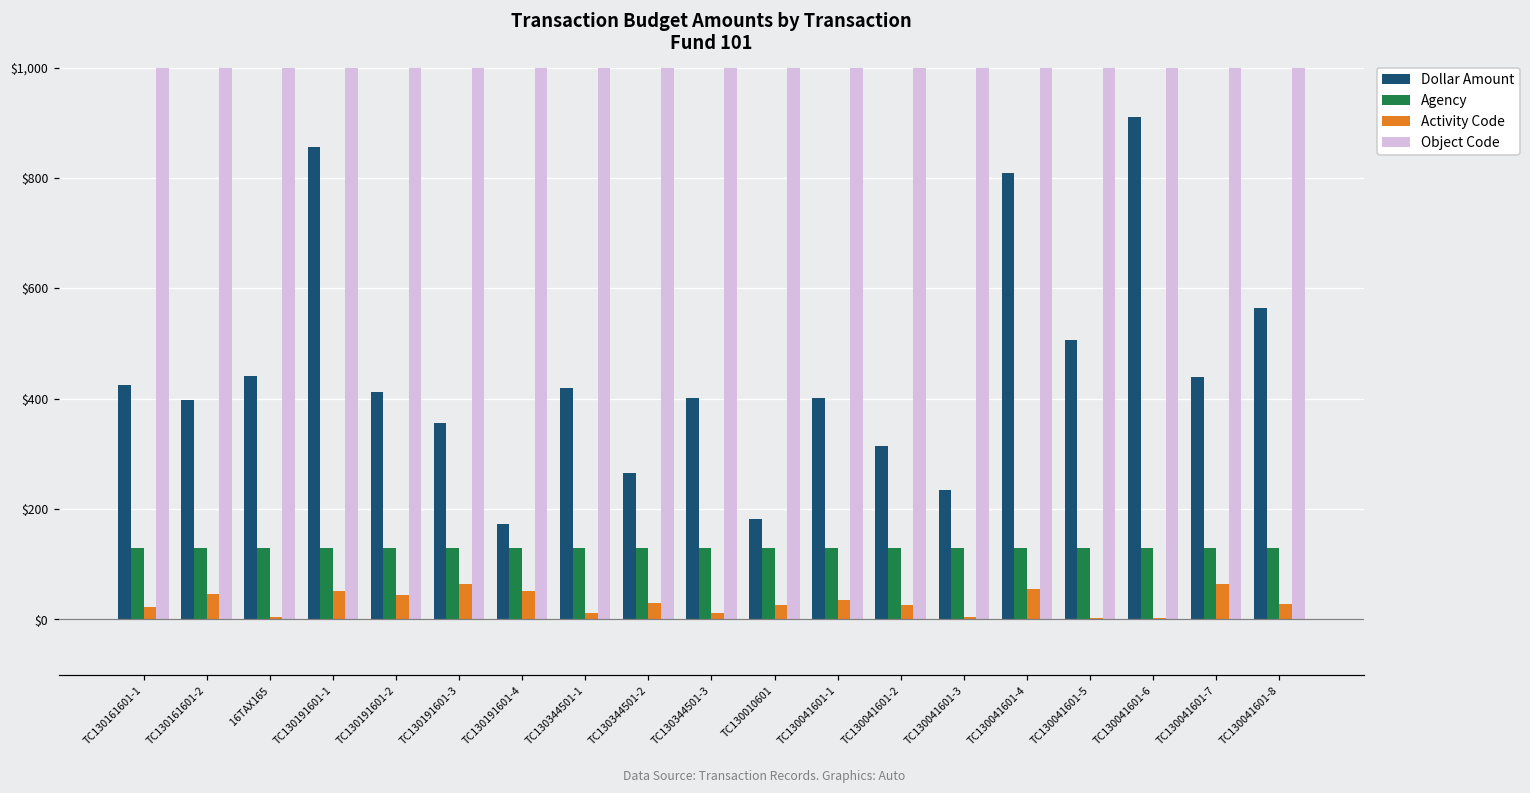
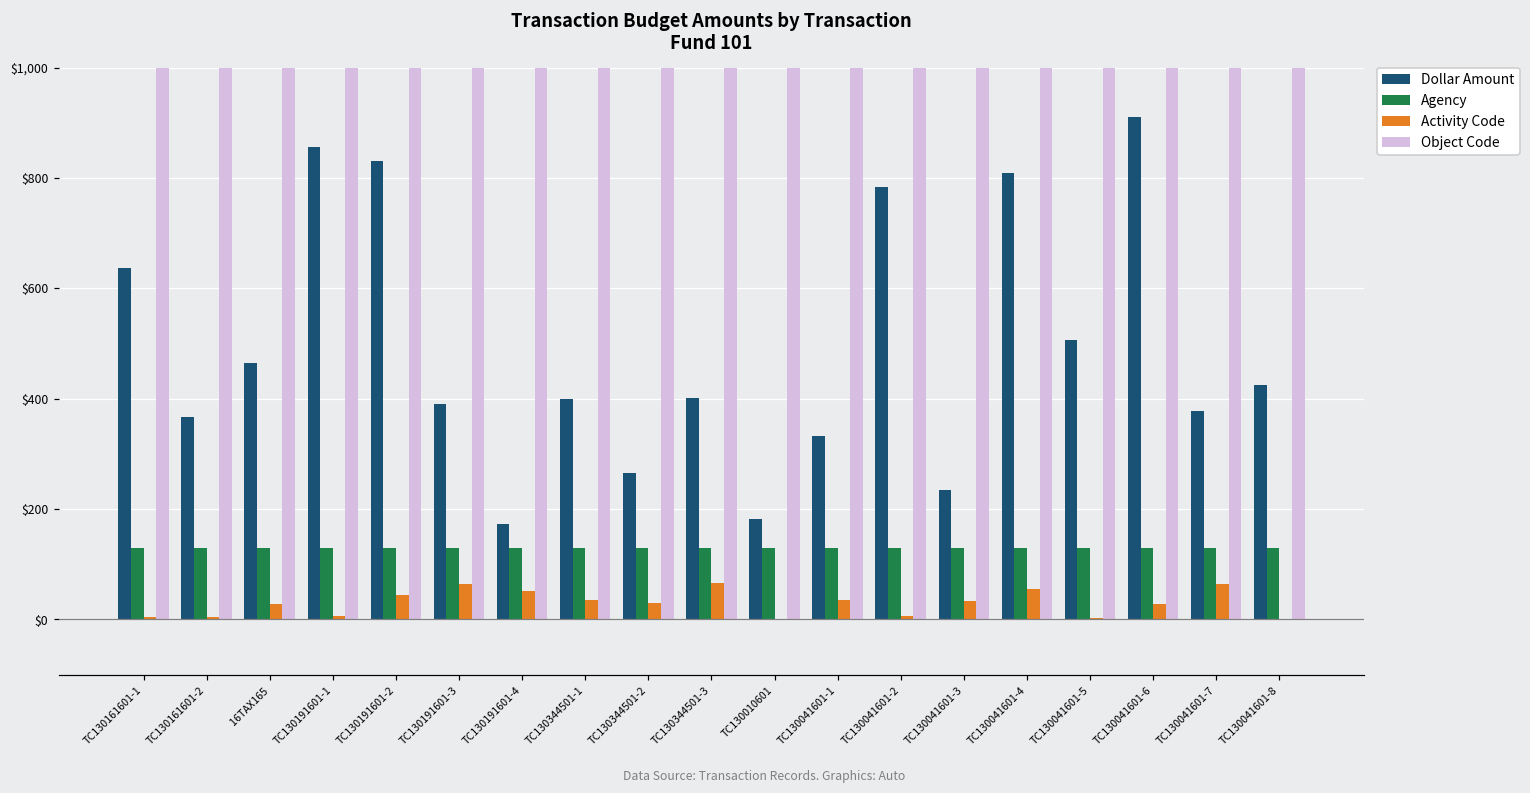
Dollar Amount, TC130161601-1: $430 -> $640
Activity Code, TC130161601-1: $20 -> $10
Dollar Amount, TC130161601-2: $400 -> $370
Activity Code, TC130161601-2: $50 -> $10
Dollar Amount, 16TAX165: $440 -> $460
Activity Code, 16TAX165: $10 -> $30
Activity Code, TC130191601-1: $50 -> $10
Dollar Amount, TC130191601-2: $410 -> $830
Dollar Amount, TC130191601-3: $360 -> $390
Dollar Amount, TC130344501-1: $420 -> $400
Activity Code, TC130344501-1: $10 -> $40
Activity Code, TC130344501-3: $10 -> $70
Activity Code, TC130010601: $30 -> $0
Dollar Amount, TC130041601-1: $400 -> $330
Dollar Amount, TC130041601-2: $310 -> $780
Activity Code, TC130041601-2: $30 -> $10
Activity Code, TC130041601-3: $10 -> $30
Activity Code, TC130041601-6: $0 -> $30
Dollar Amount, TC130041601-7: $440 -> $380
Dollar Amount, TC130041601-8: $560 -> $430
Activity Code, TC130041601-8: $30 -> $0
